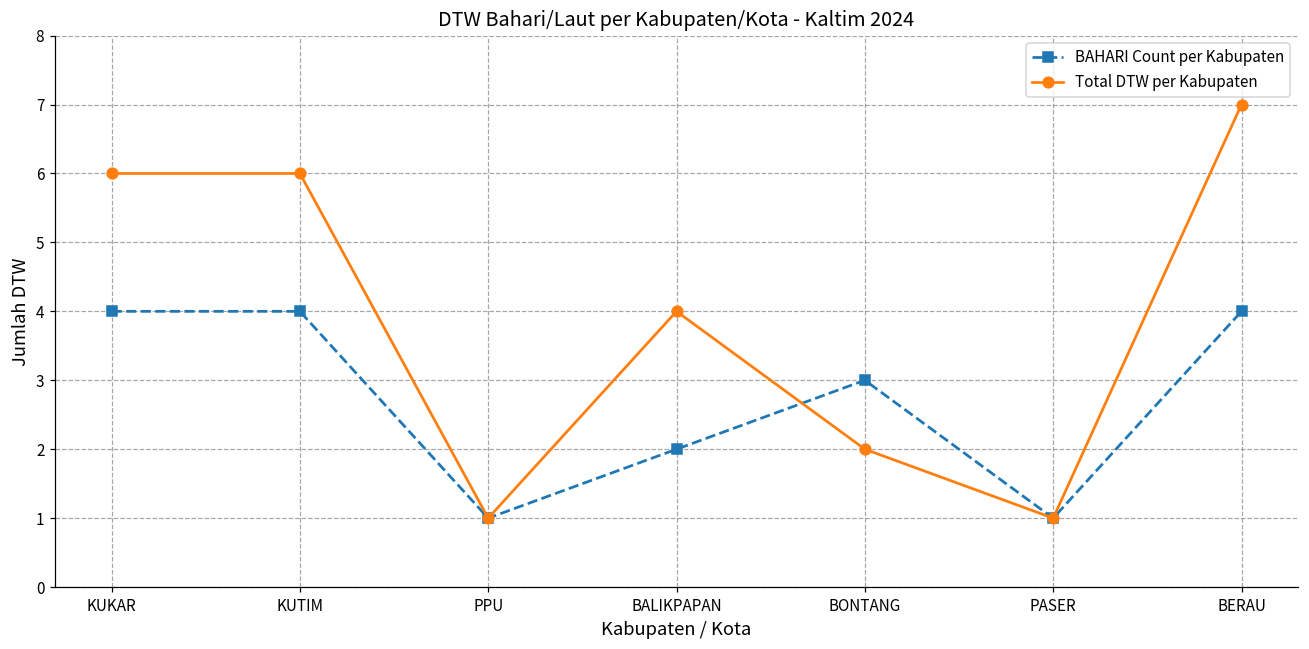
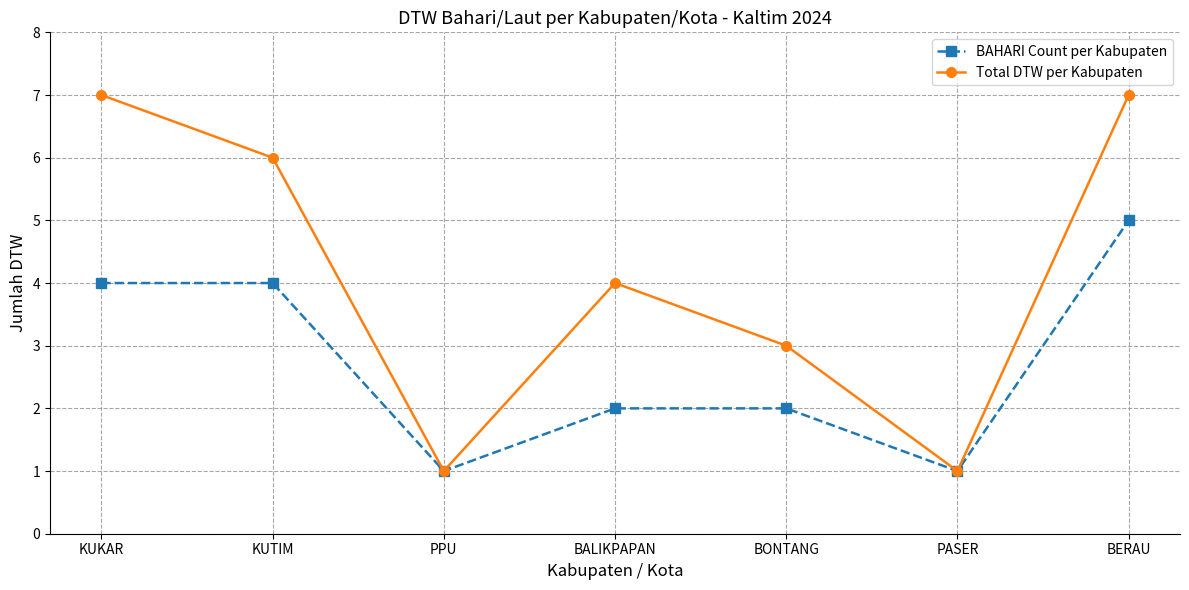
Total DTW per Kabupaten, KUKAR: 6 -> 7
BAHARI Count per Kabupaten, BONTANG: 3 -> 2
Total DTW per Kabupaten, BONTANG: 2 -> 3
BAHARI Count per Kabupaten, BERAU: 4 -> 5
